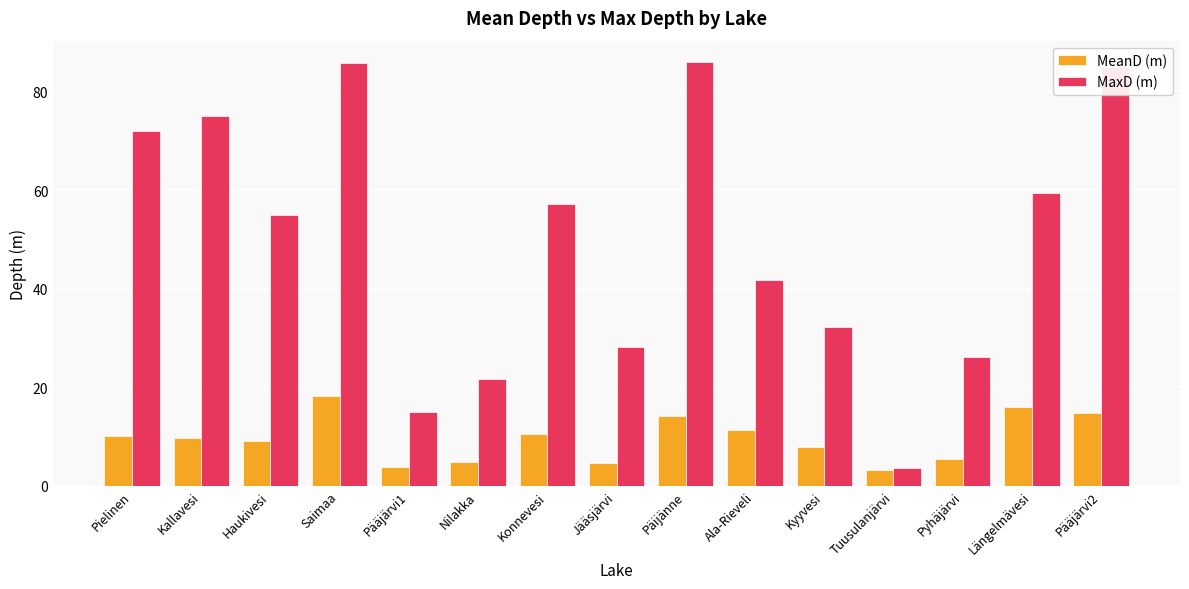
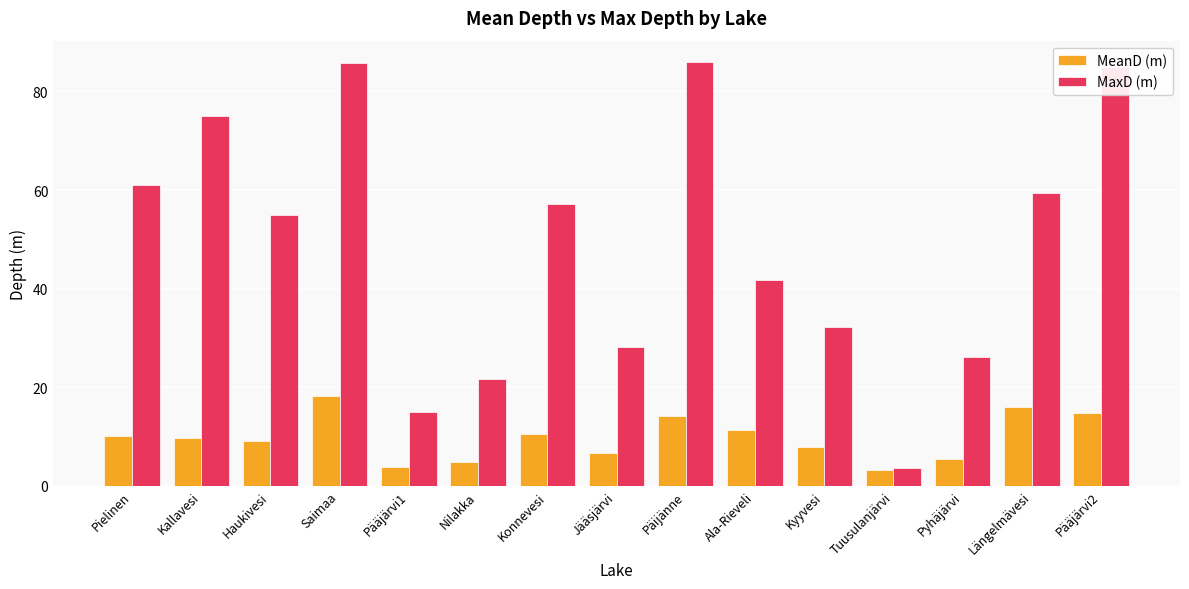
MaxD (m), Pielinen: 72 -> 61
MeanD (m), Jääsjärvi: 5 -> 7
